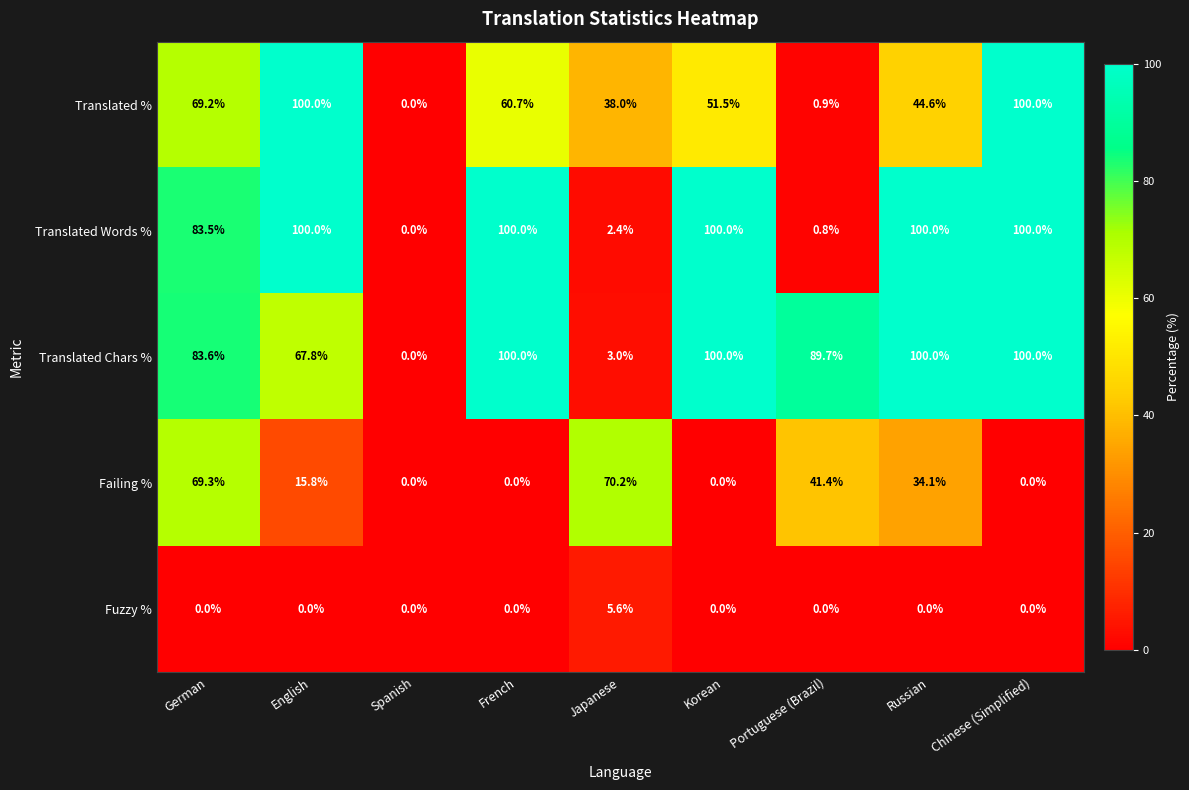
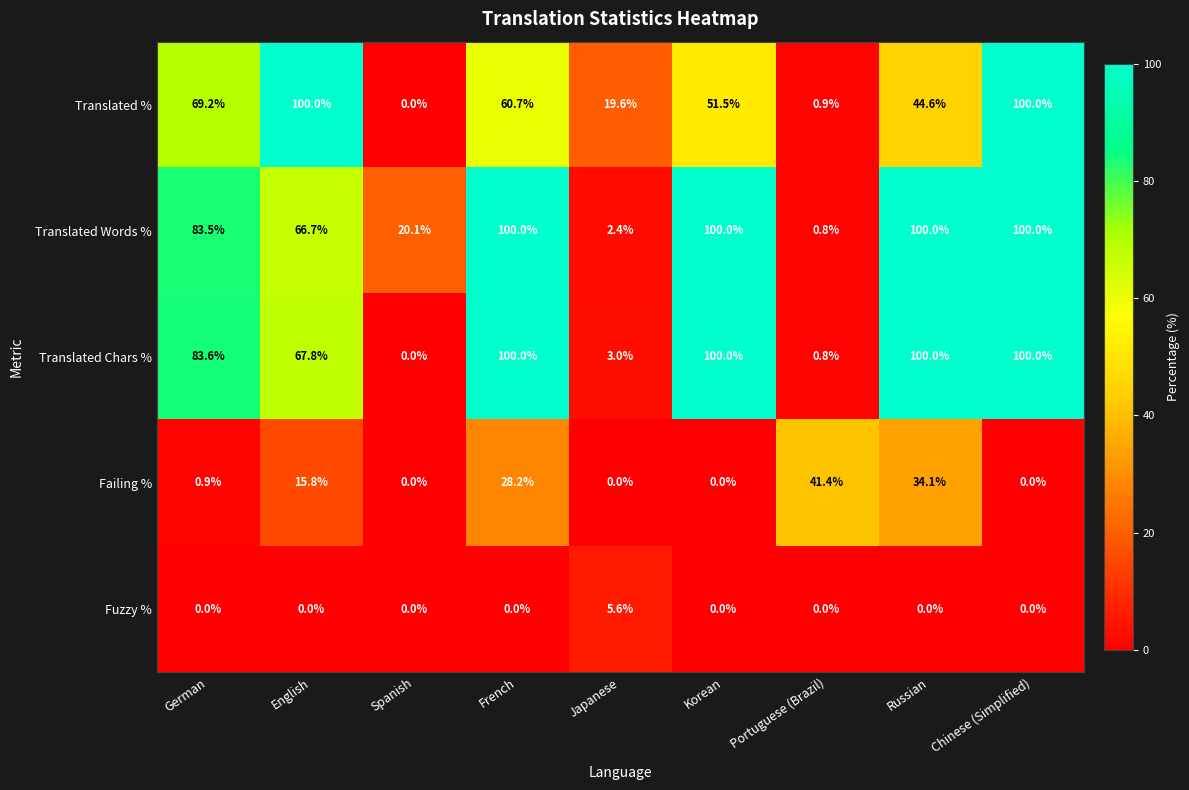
Translated %, Japanese: 38.0% -> 19.6%
Translated Words %, English: 100.0% -> 66.7%
Translated Words %, Spanish: 0.0% -> 20.1%
Translated Chars %, Portuguese (Brazil): 89.7% -> 0.8%
Failing %, German: 69.3% -> 0.9%
Failing %, French: 0.0% -> 28.2%
Failing %, Japanese: 70.2% -> 0.0%
